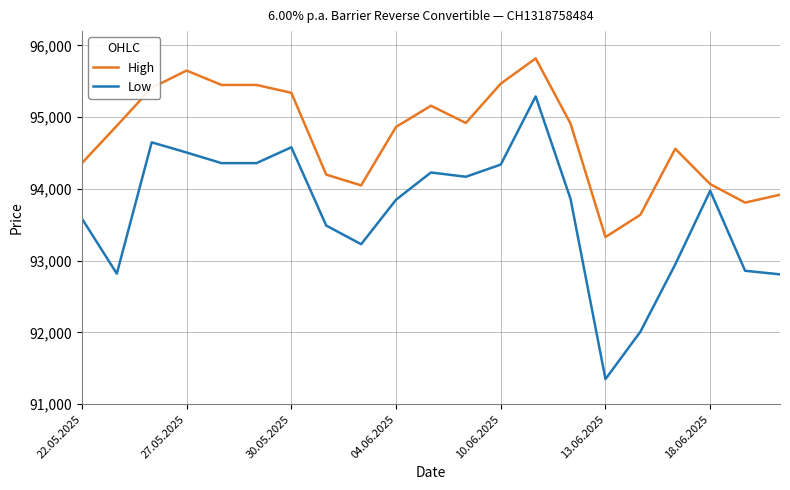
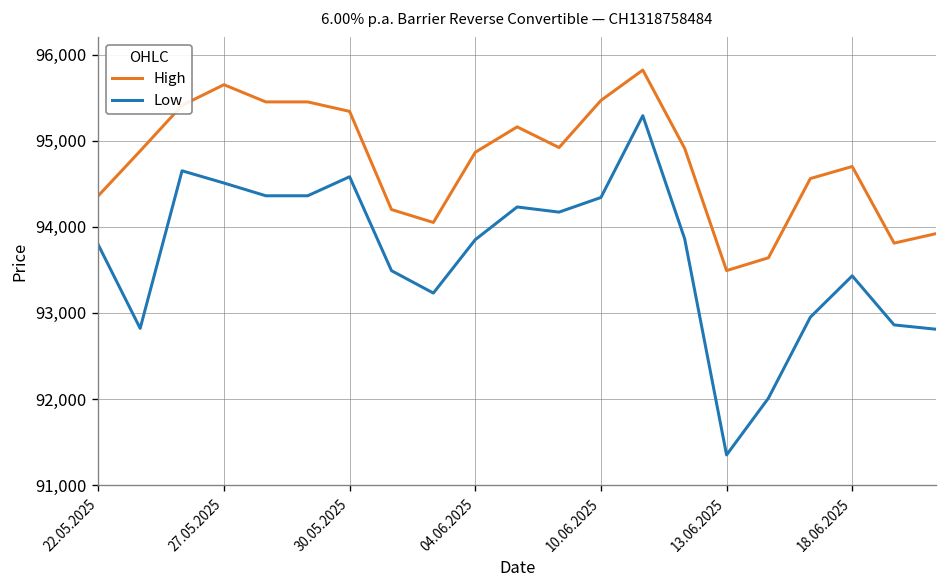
Low, 22.05.2025: 93,600 -> 93,800
High, 13.06.2025: 93,300 -> 93,500
High, 18.06.2025: 94,100 -> 94,700
Low, 18.06.2025: 94,000 -> 93,400
